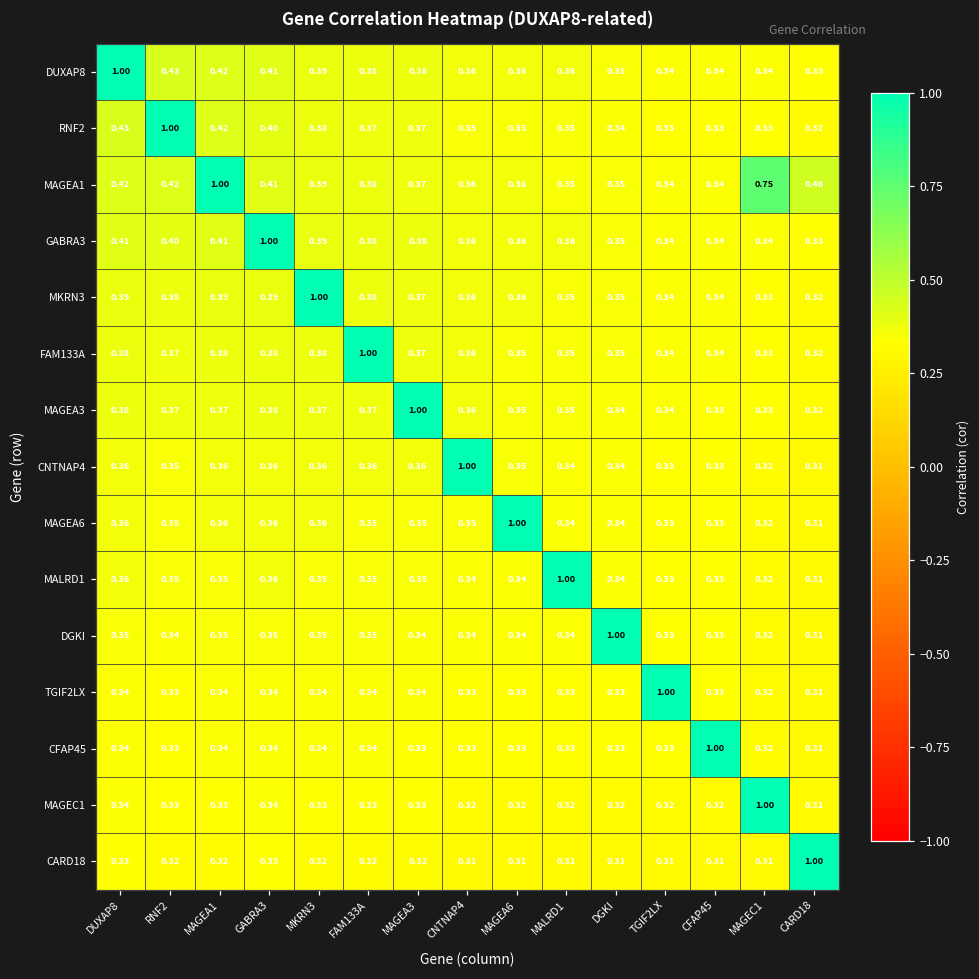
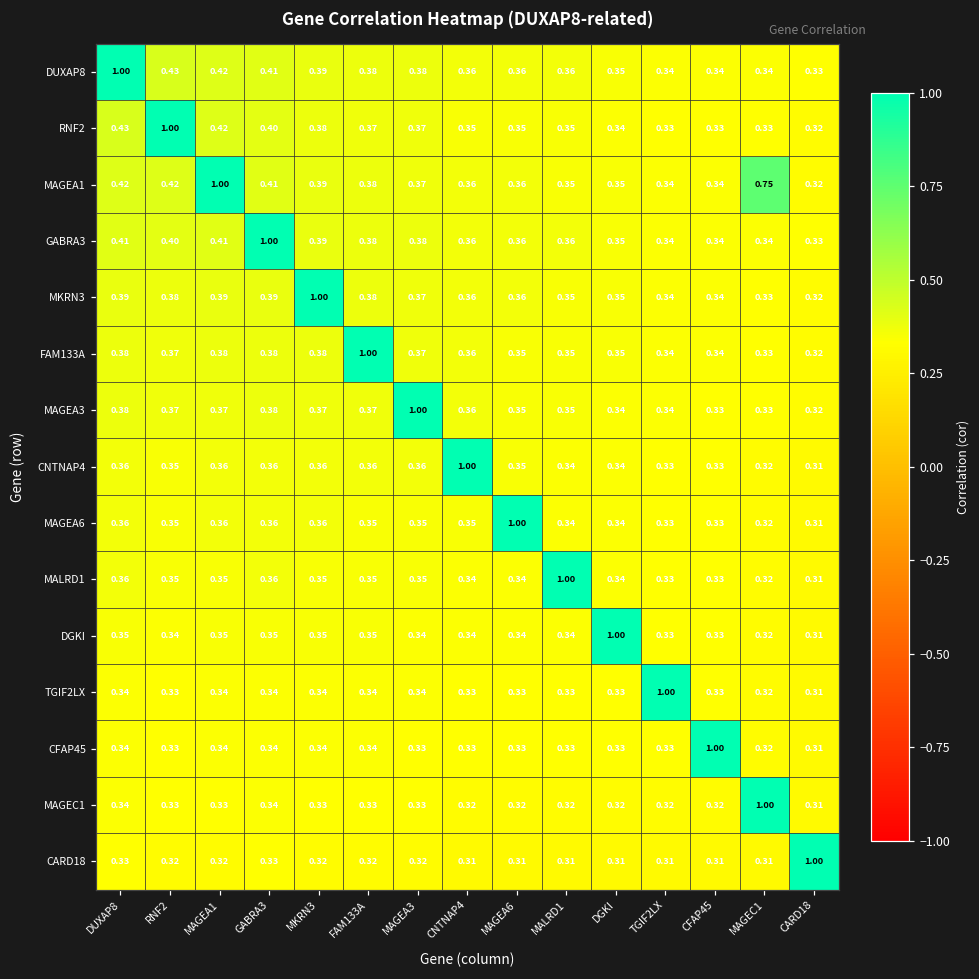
MAGEA1, CARD18: 0.46 -> 0.32
